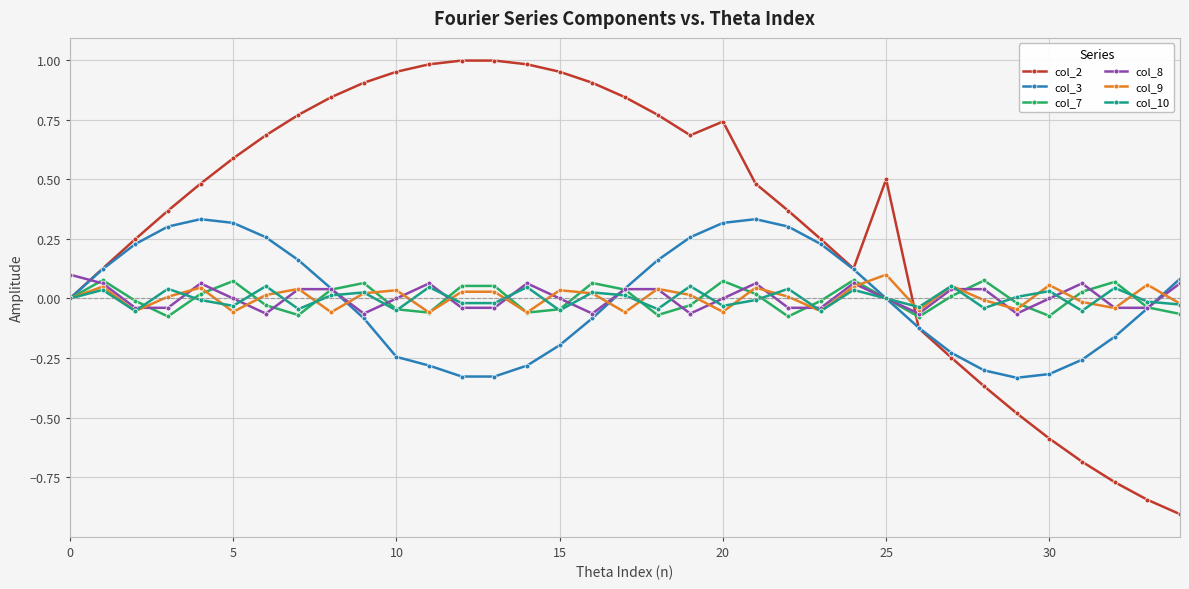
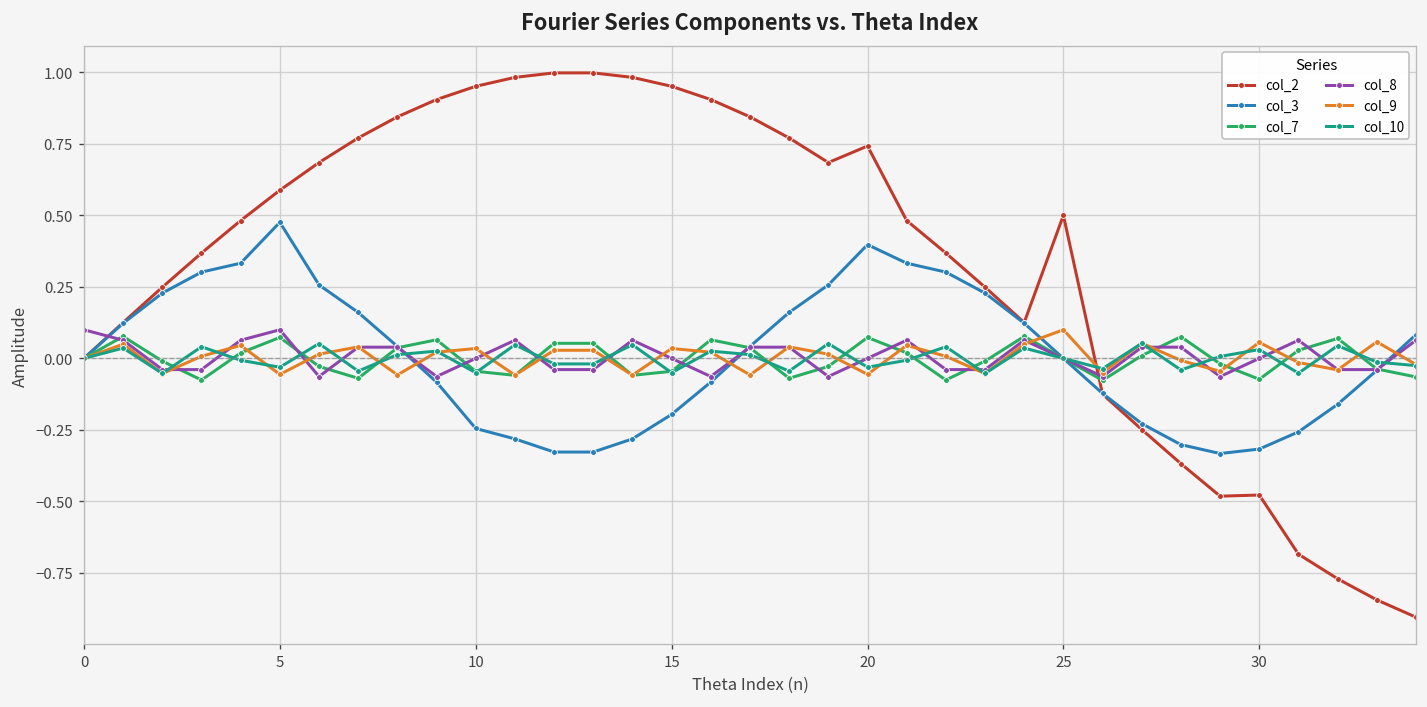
col_3, 5: 0.32 -> 0.48
col_8, 5: 0.0 -> 0.1
col_3, 20: 0.32 -> 0.40
col_2, 30: -0.59 -> -0.48
